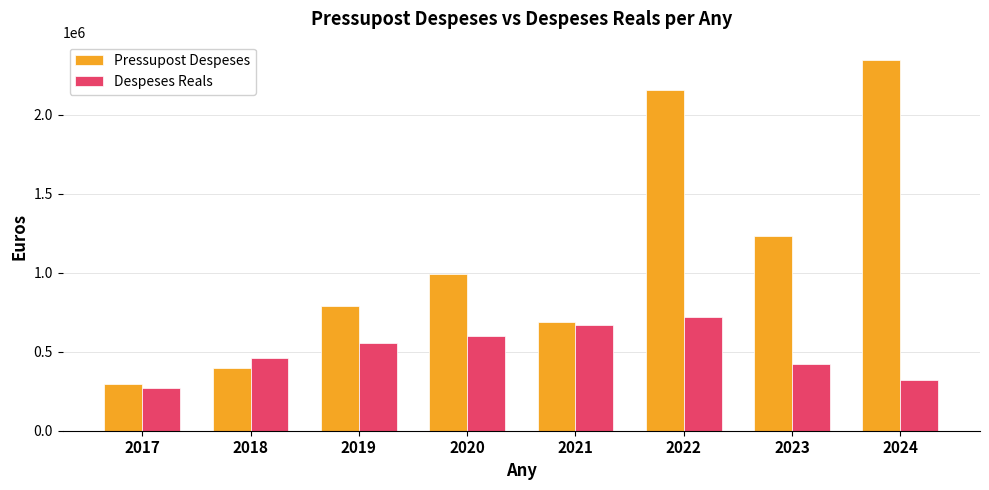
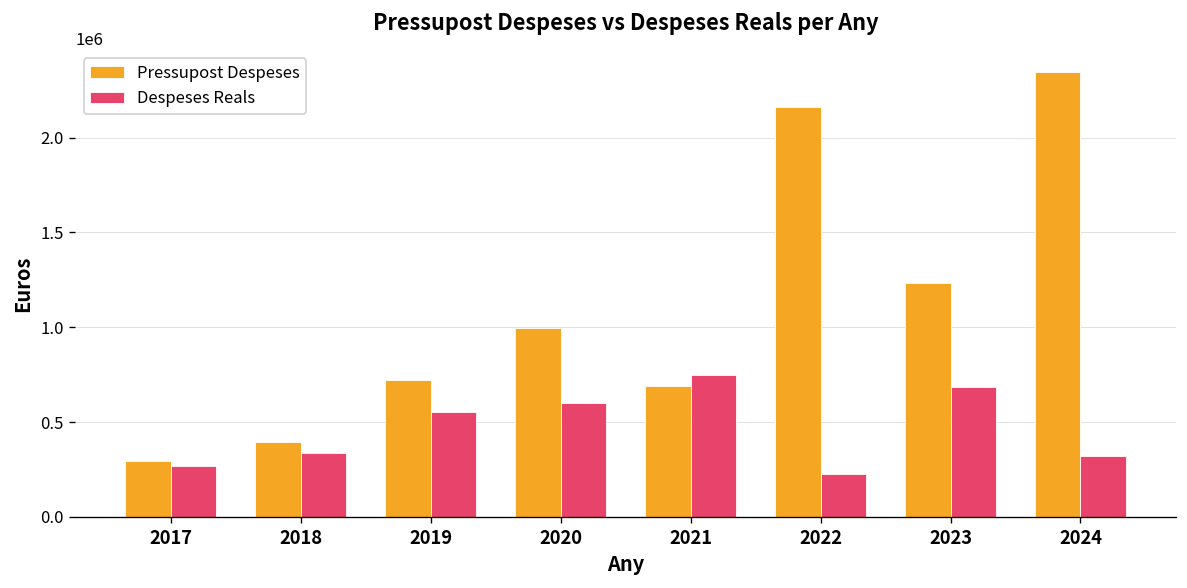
Despeses Reals, 2018: 460000 -> 340000
Pressupost Despeses, 2019: 790000 -> 720000
Despeses Reals, 2021: 670000 -> 750000
Despeses Reals, 2022: 720000 -> 230000
Despeses Reals, 2023: 420000 -> 690000
